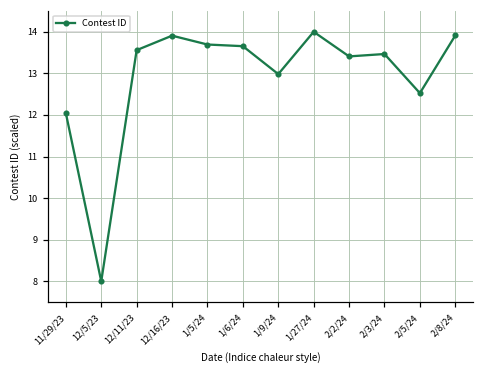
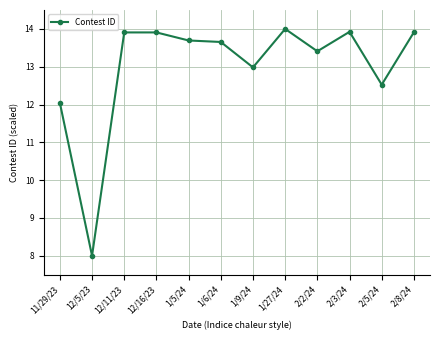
12/11/23: 13.6 -> 13.9
2/3/24: 13.5 -> 13.9
